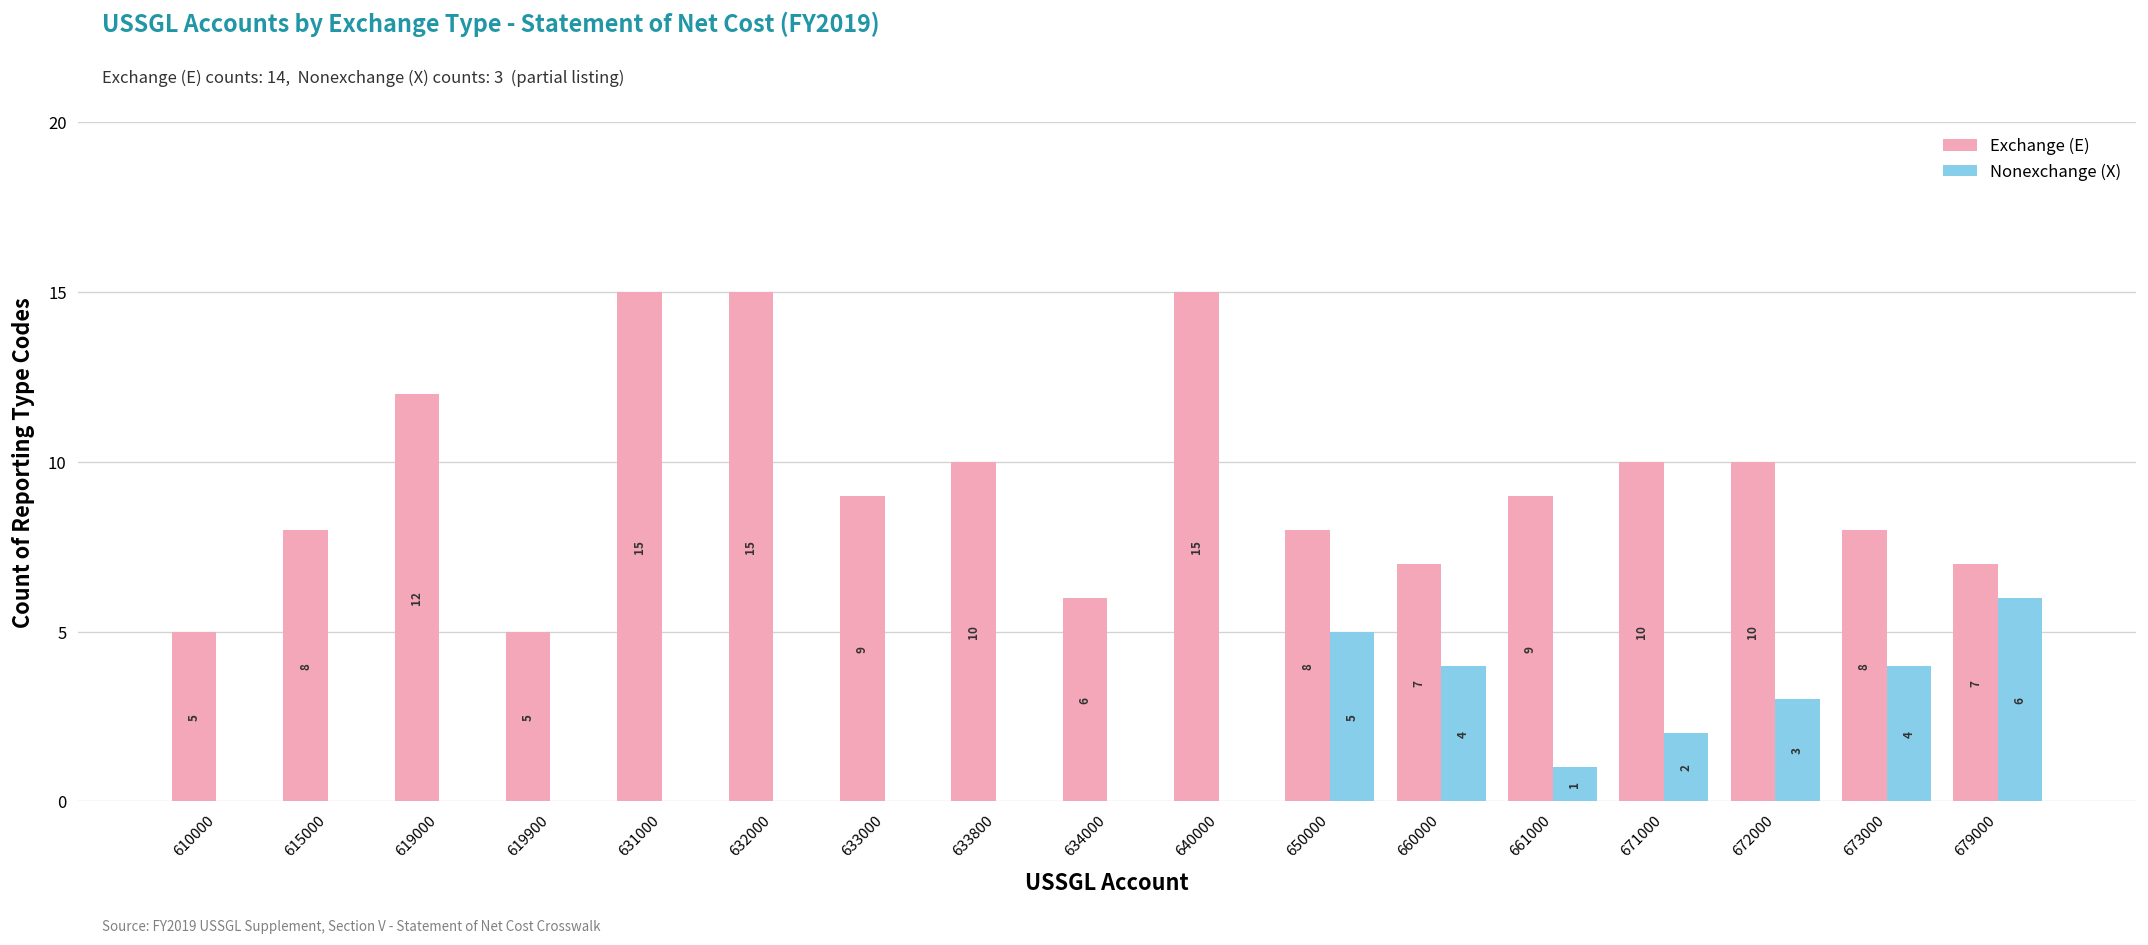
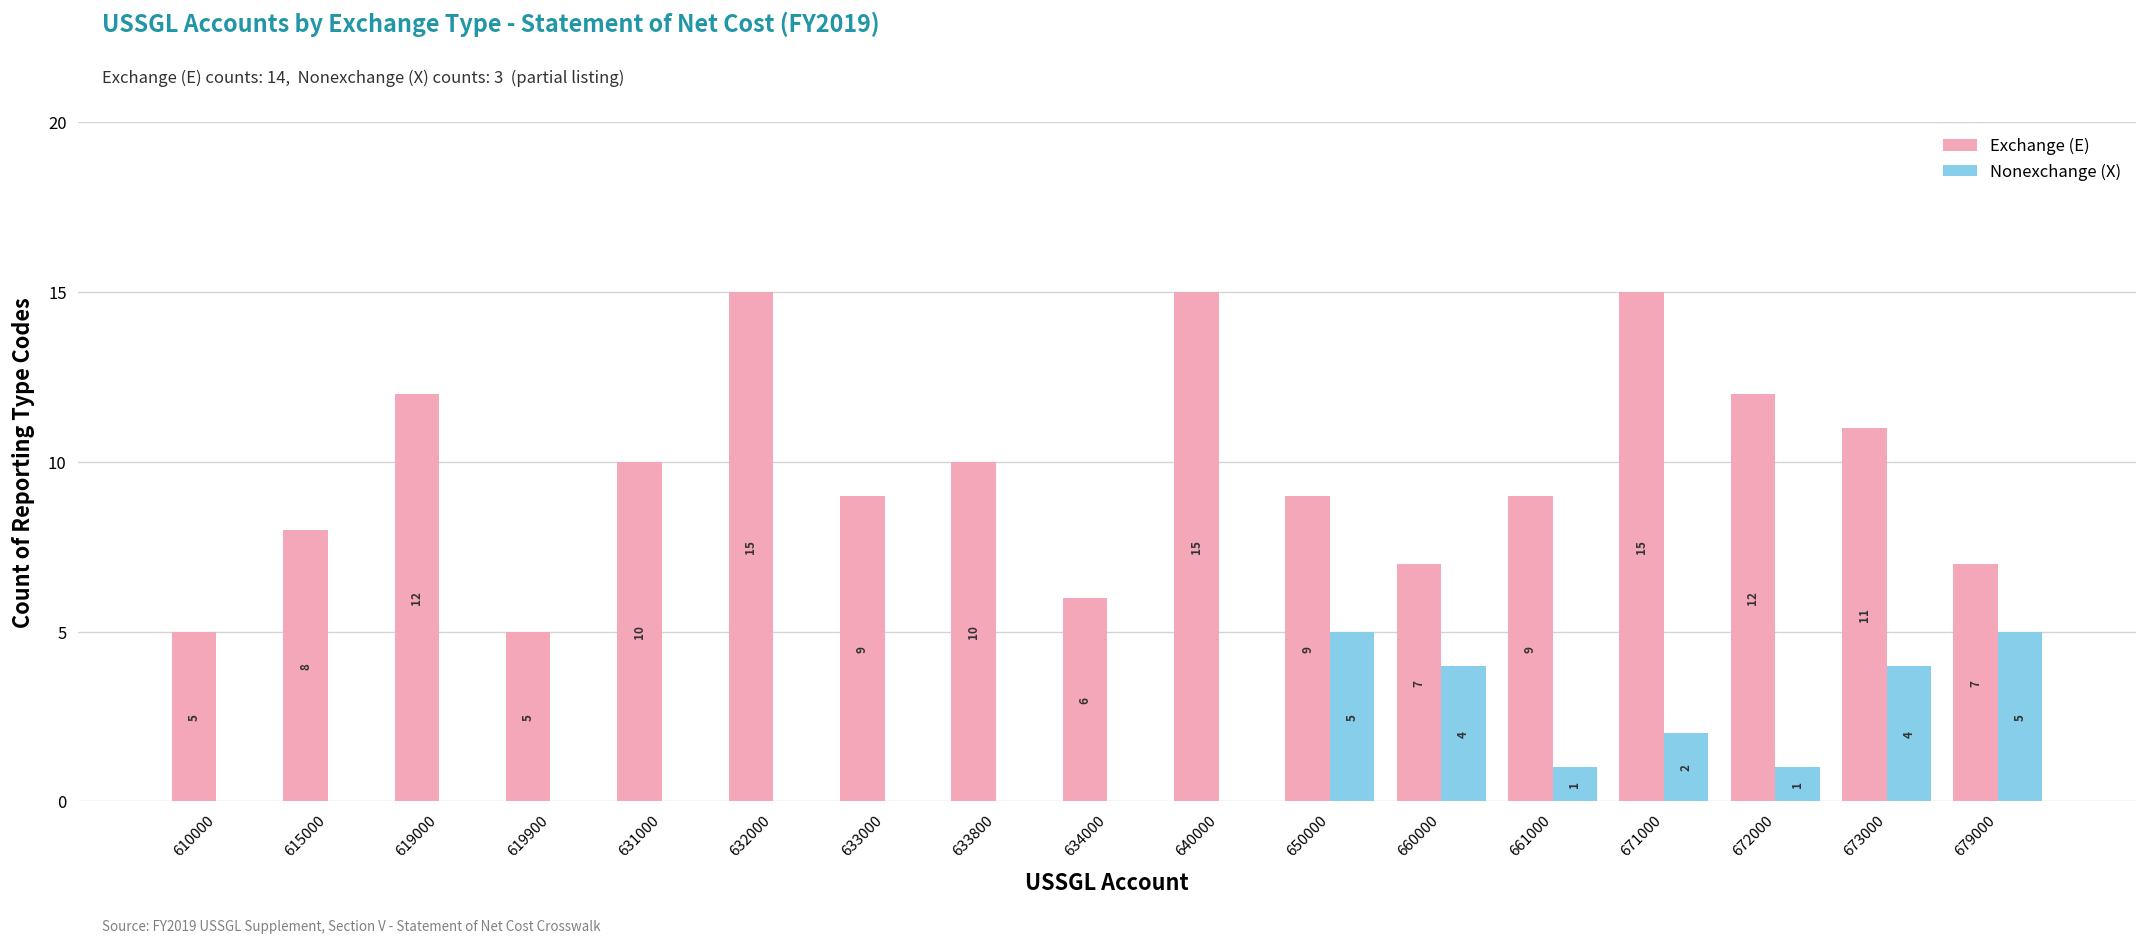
Exchange (E), 631000: 15 -> 10
Exchange (E), 650000: 8 -> 9
Exchange (E), 671000: 10 -> 15
Exchange (E), 672000: 10 -> 12
Nonexchange (X), 672000: 3 -> 1
Exchange (E), 673000: 8 -> 11
Nonexchange (X), 679000: 6 -> 5
